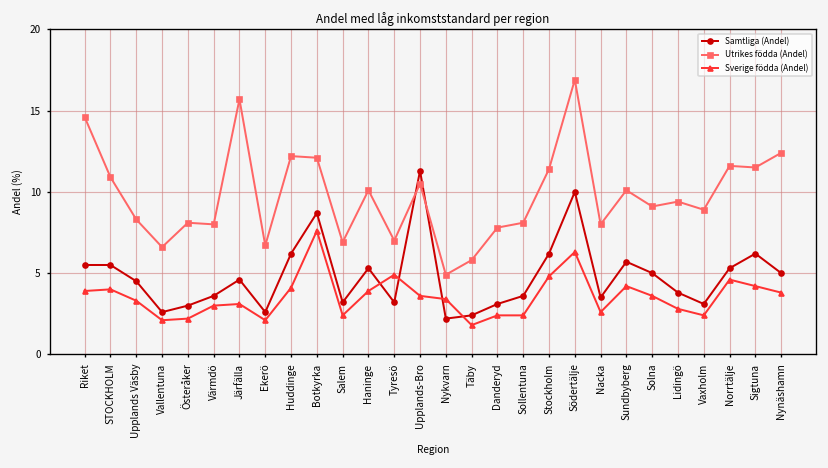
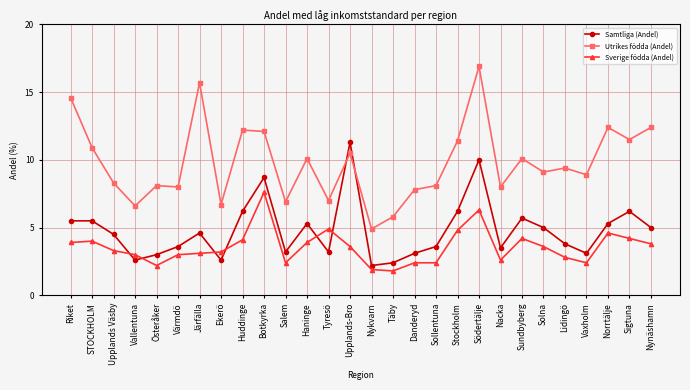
Sverige födda (Andel), Vallentuna: 2.1 -> 3.0
Sverige födda (Andel), Ekerö: 2.1 -> 3.2
Sverige födda (Andel), Nykvarn: 3.4 -> 1.9
Utrikes födda (Andel), Norrtälje: 11.6 -> 12.4
